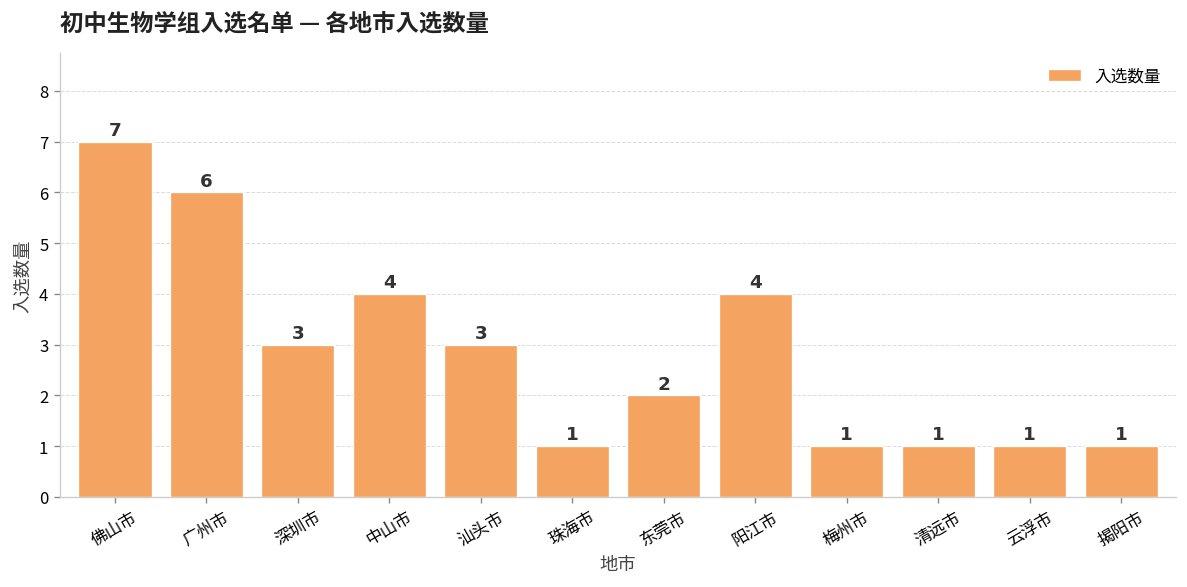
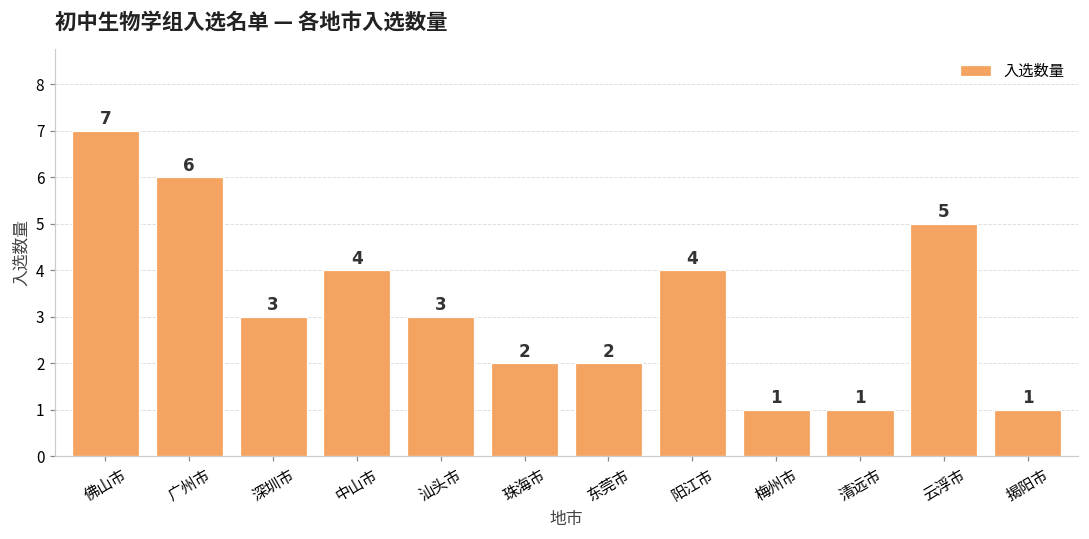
珠海市: 1 -> 2
云浮市: 1 -> 5
